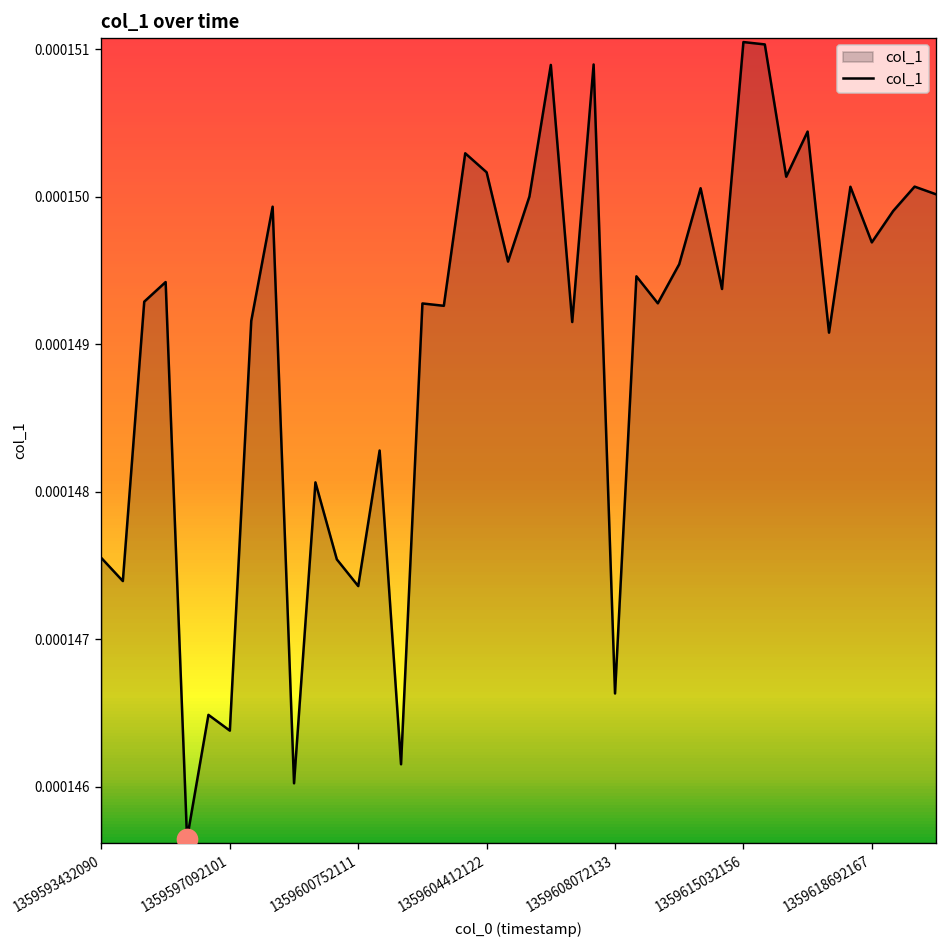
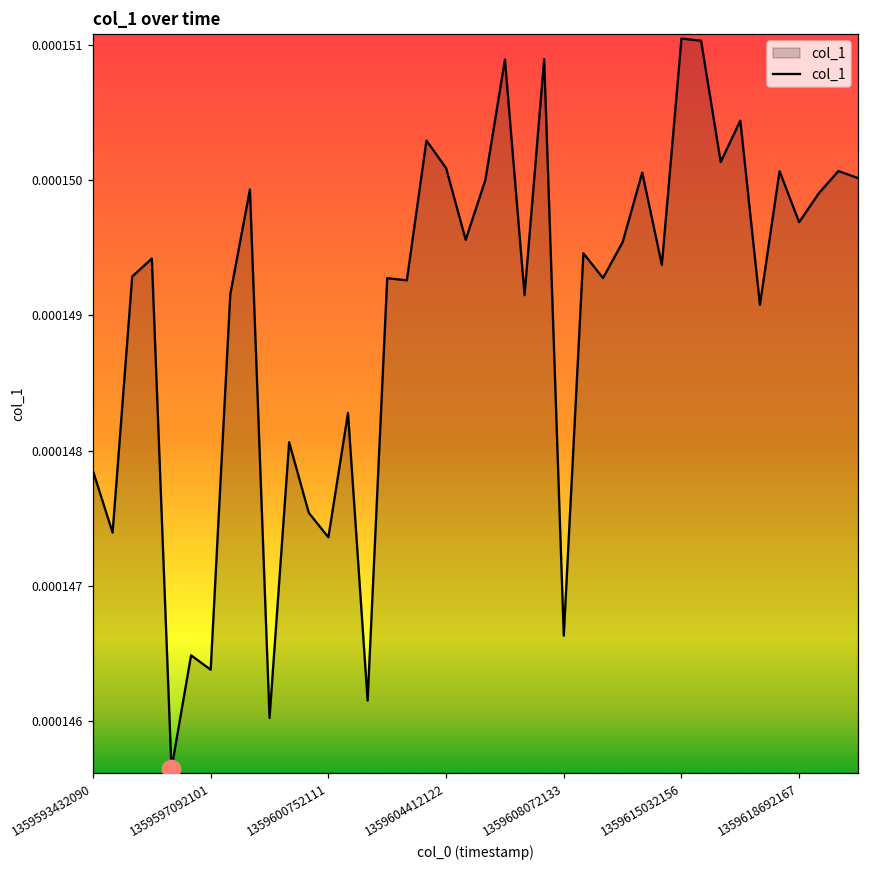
col_1, 1359593432090: 0.00014755 -> 0.00014785
col_1, 1359604412122: 0.00015017 -> 0.00015009
